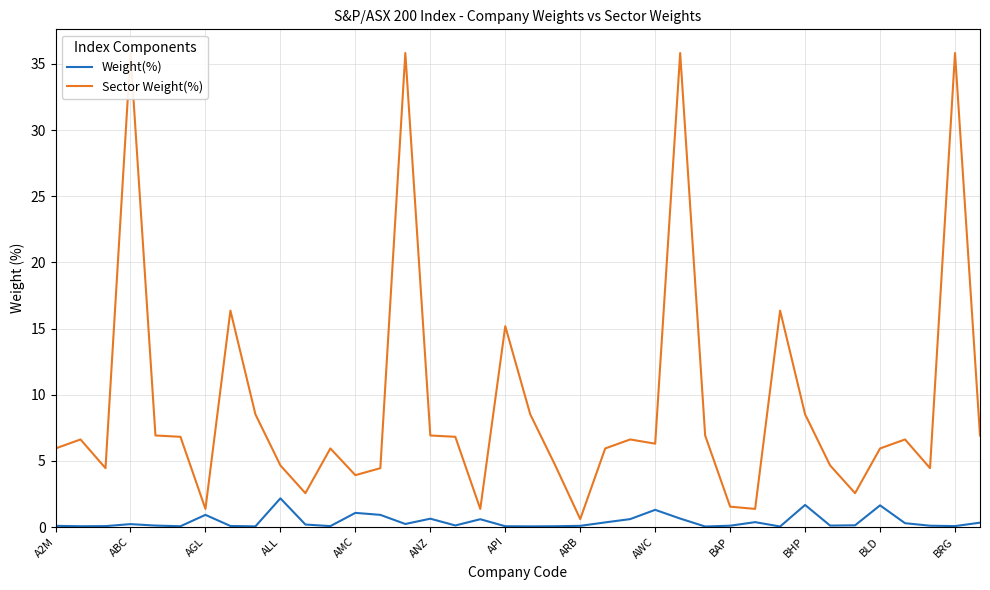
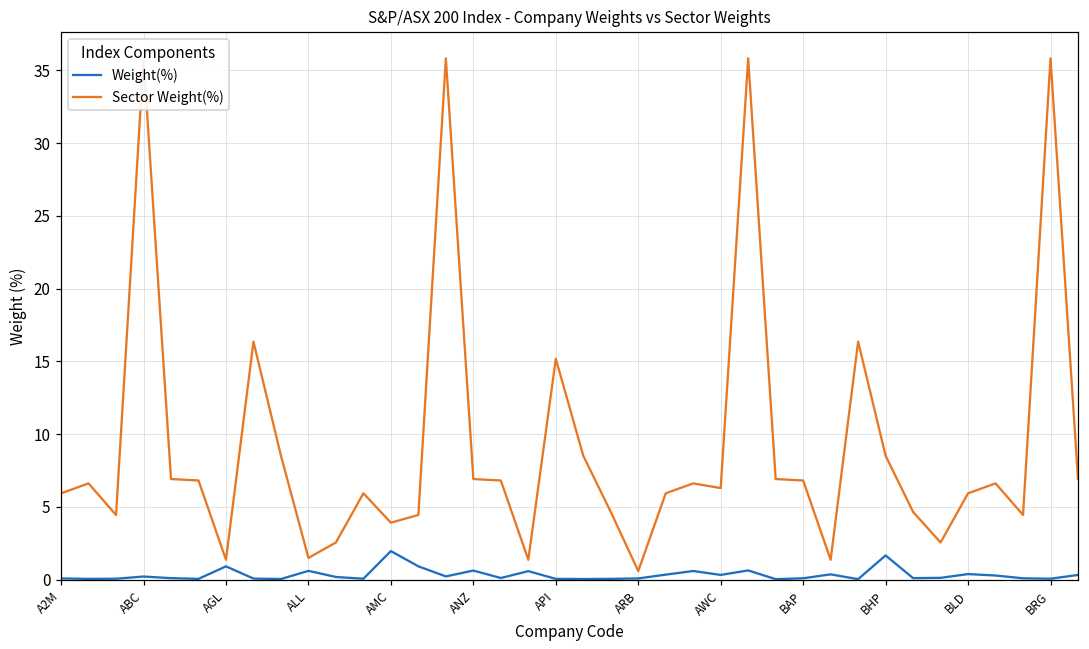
Weight(%), ALL: 2.2 -> 0.6
Sector Weight(%), ALL: 4.7 -> 1.5
Weight(%), AMC: 1.1 -> 2.0
Weight(%), AWC: 1.3 -> 0.3
Sector Weight(%), BAP: 1.5 -> 6.8
Weight(%), BLD: 1.6 -> 0.4
